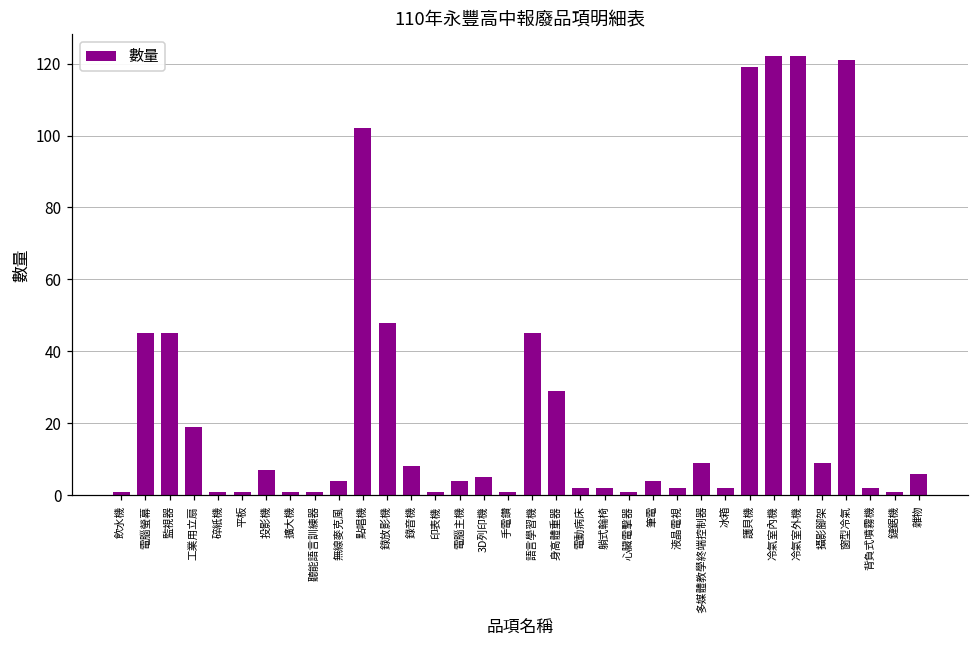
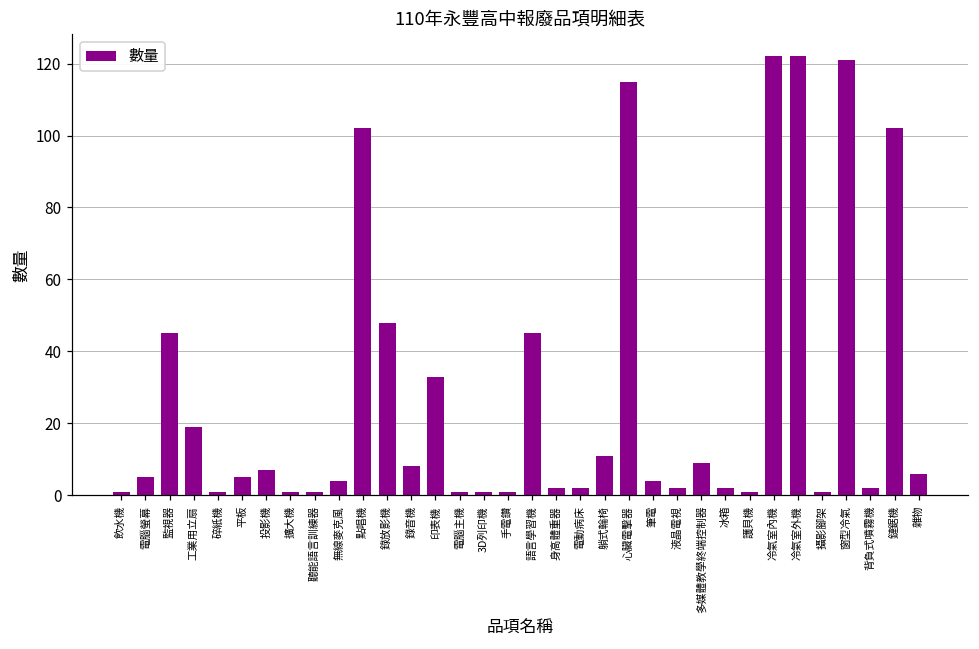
電腦螢幕: 45 -> 5
平板: 1 -> 5
印表機: 1 -> 33
電腦主機: 4 -> 1
3D列印機: 5 -> 1
身高體重器: 29 -> 2
躺式輪椅: 2 -> 11
心臟電擊器: 1 -> 115
護貝機: 119 -> 1
攝影腳架: 9 -> 1
鏈鋸機: 1 -> 102
